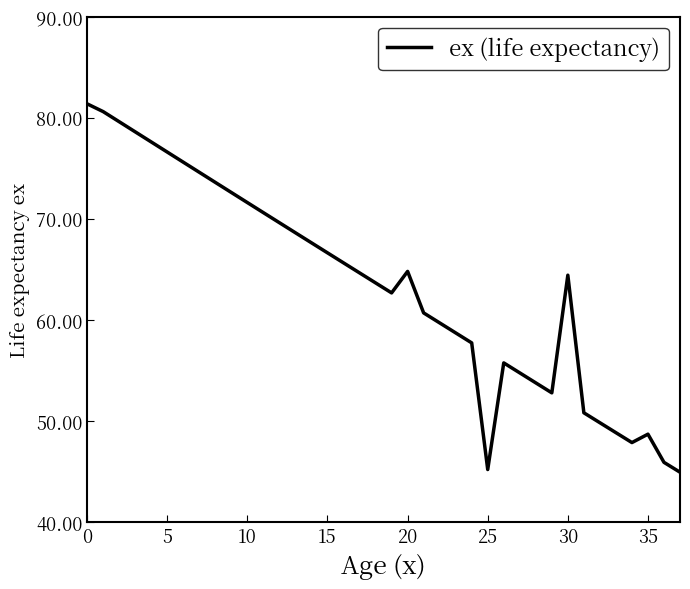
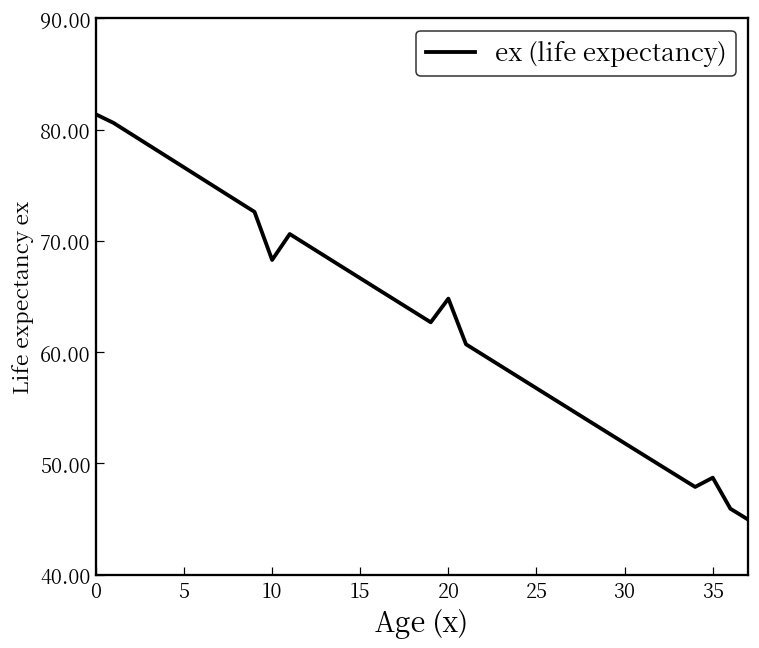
10: 71.6 -> 68.3
25: 45.2 -> 56.8
30: 64.4 -> 51.8
